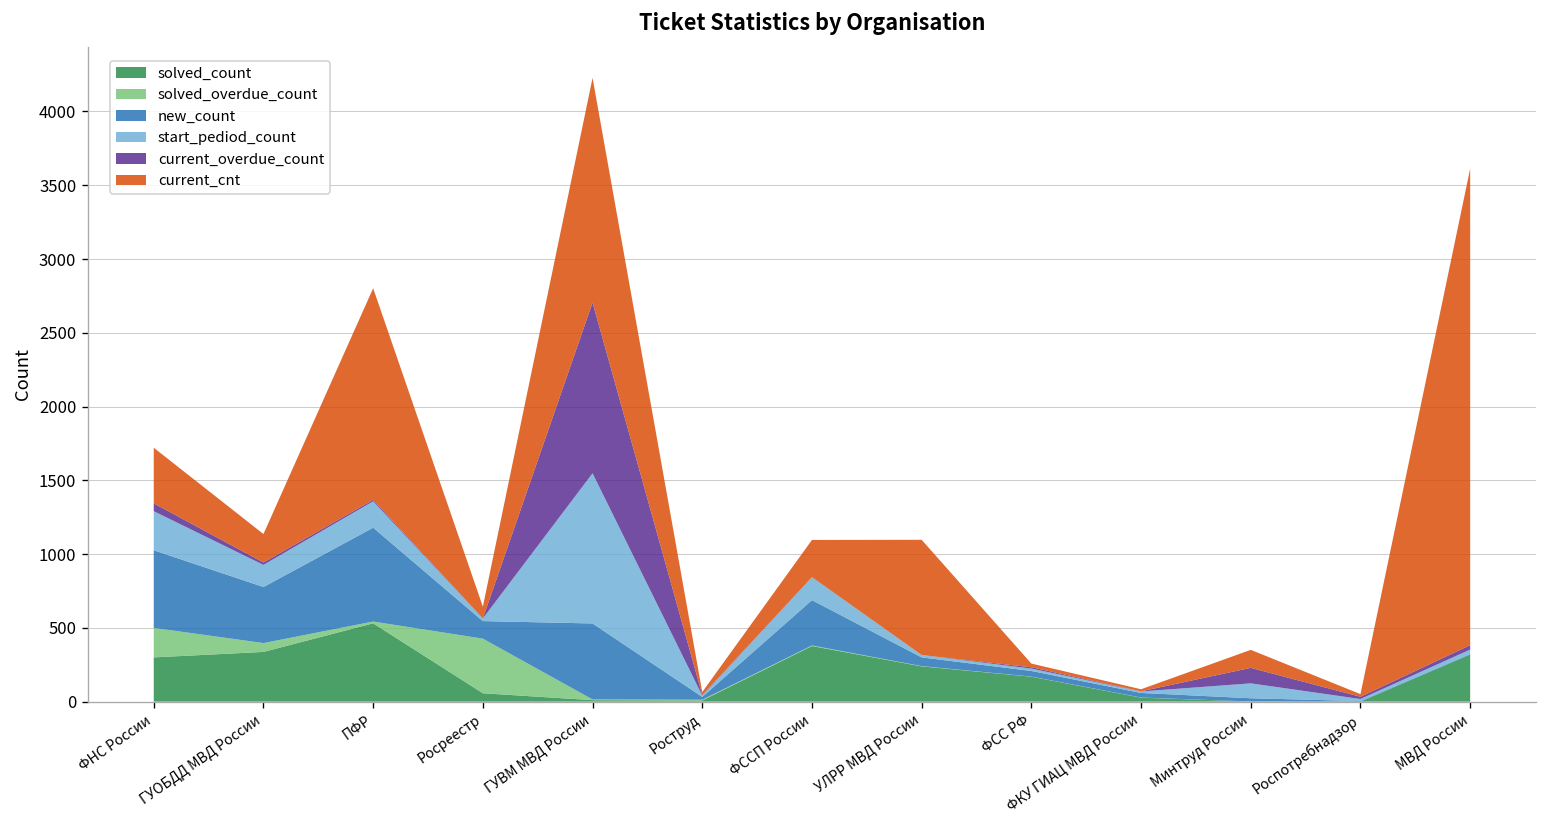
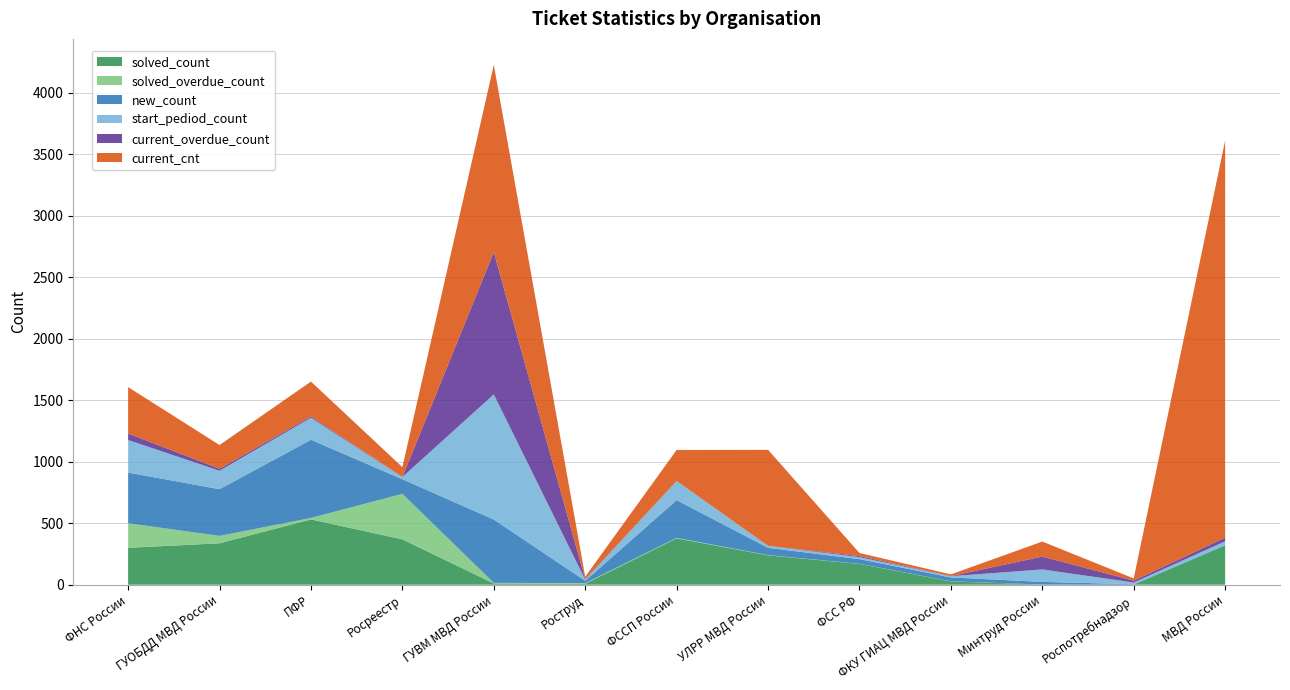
new_count, ФНС России: 530 -> 410
current_cnt, ПФР: 1430 -> 280
solved_count, Росреестр: 60 -> 370
